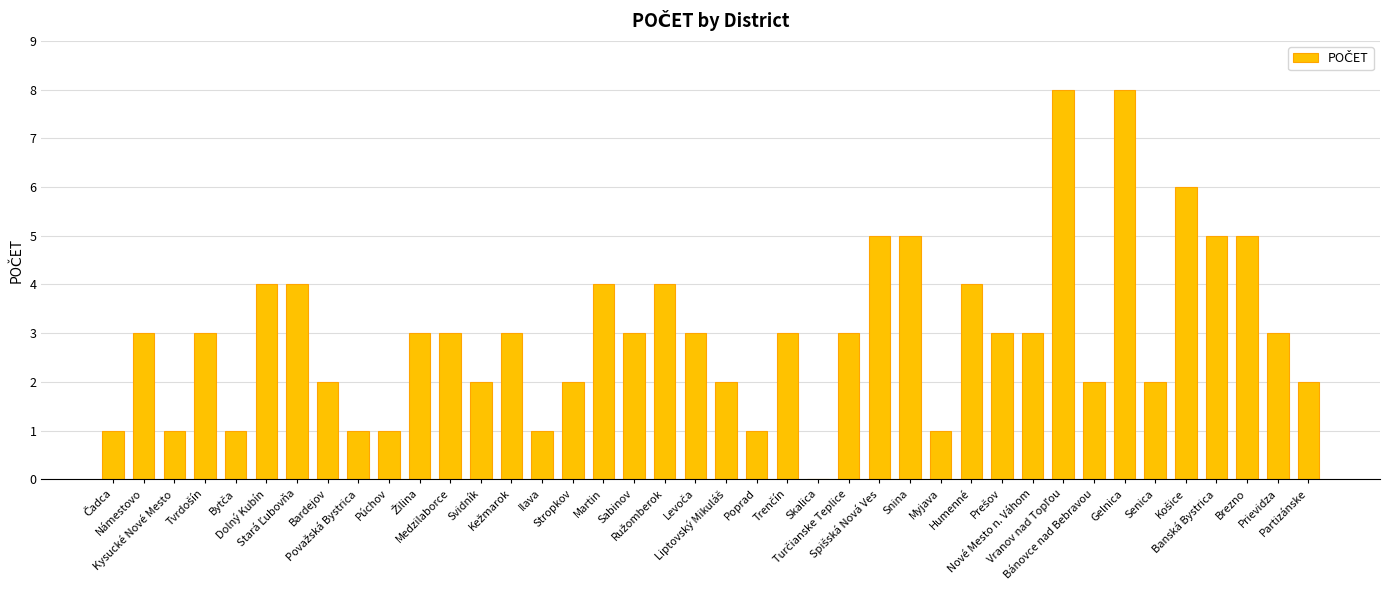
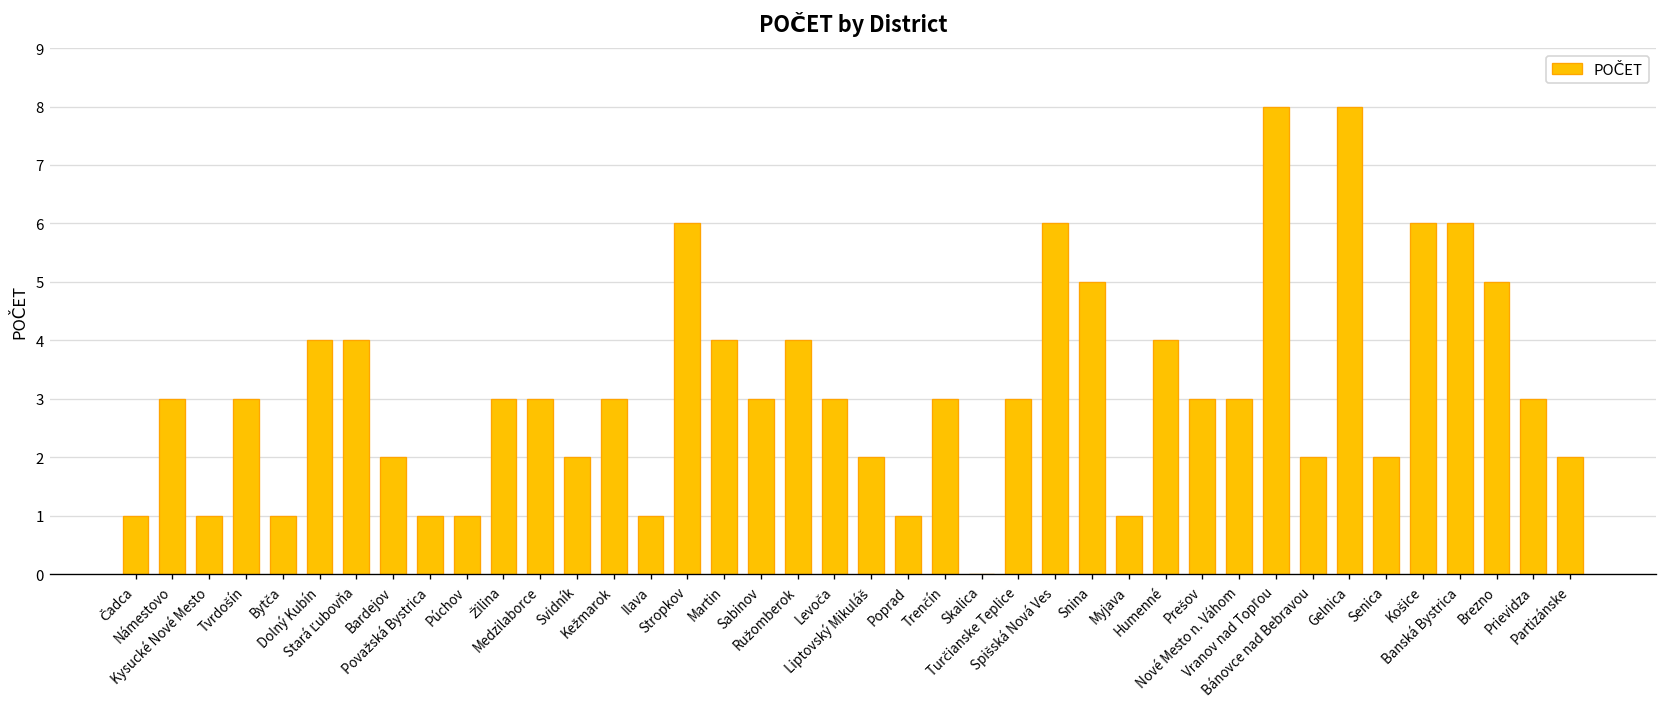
Stropkov: 2 -> 6
Spišská Nová Ves: 5 -> 6
Banská Bystrica: 5 -> 6
